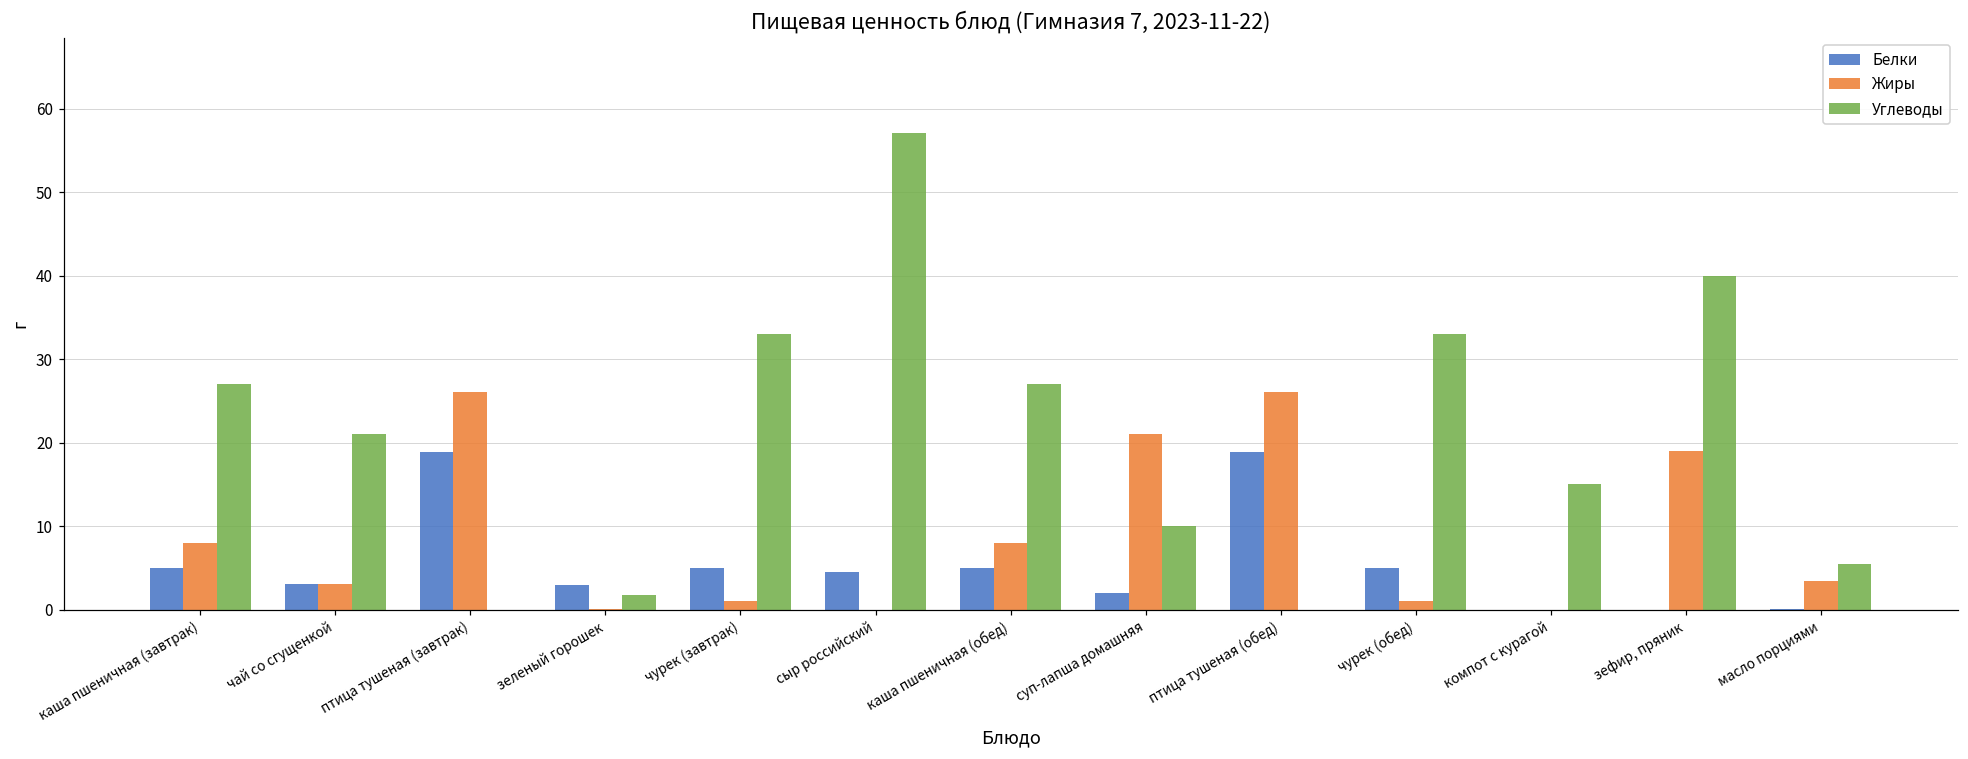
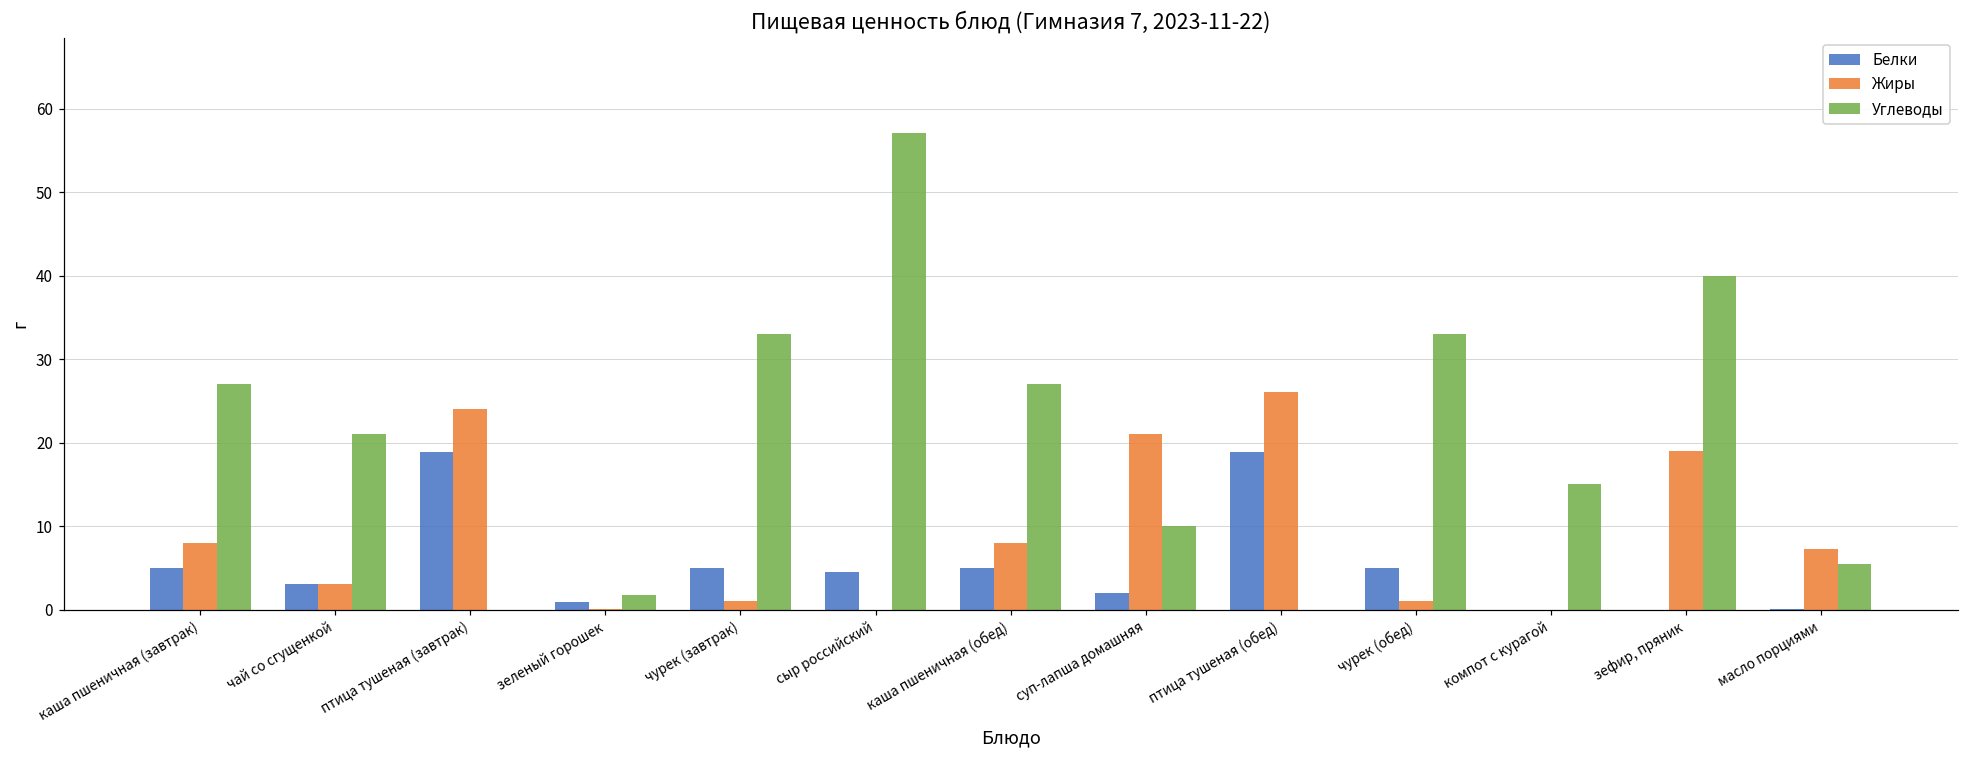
Жиры, птица тушеная (завтрак): 26 -> 24
Белки, зеленый горошек: 3 -> 1
Жиры, масло порциями: 3 -> 7
